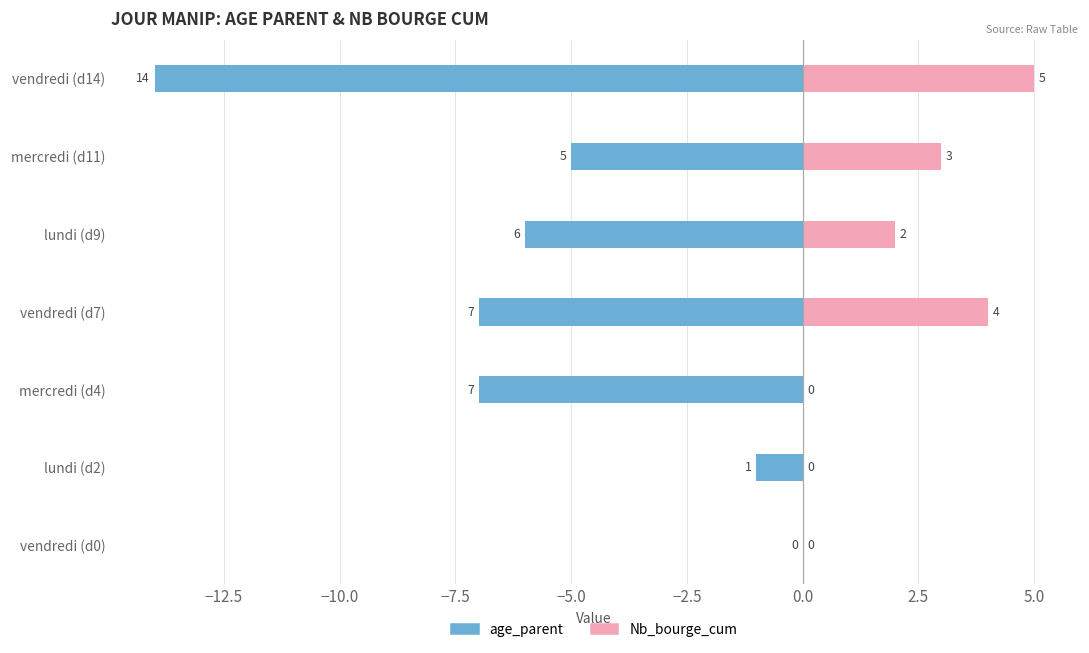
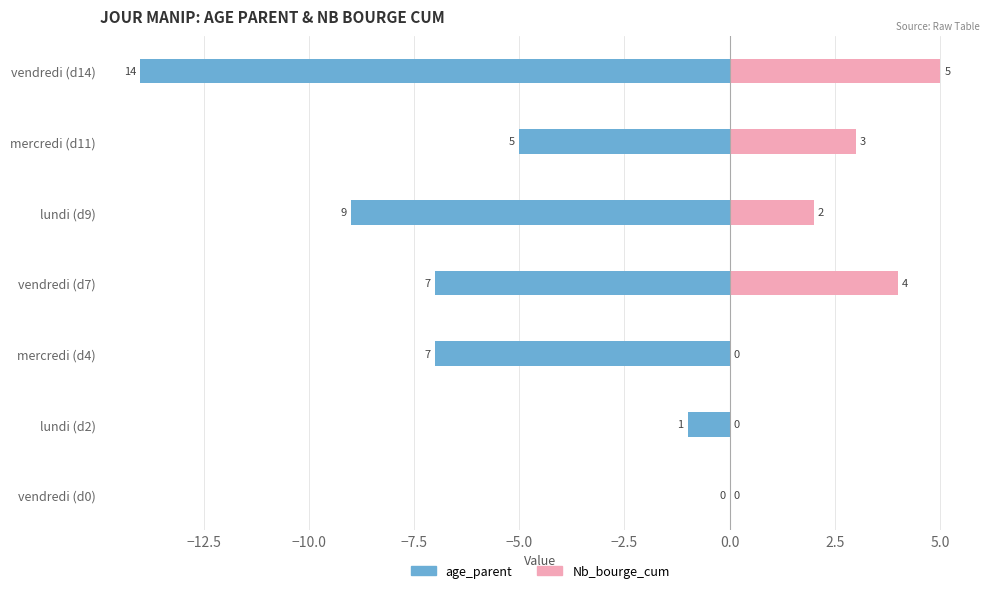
age_parent, lundi (d9): 6 -> 9
